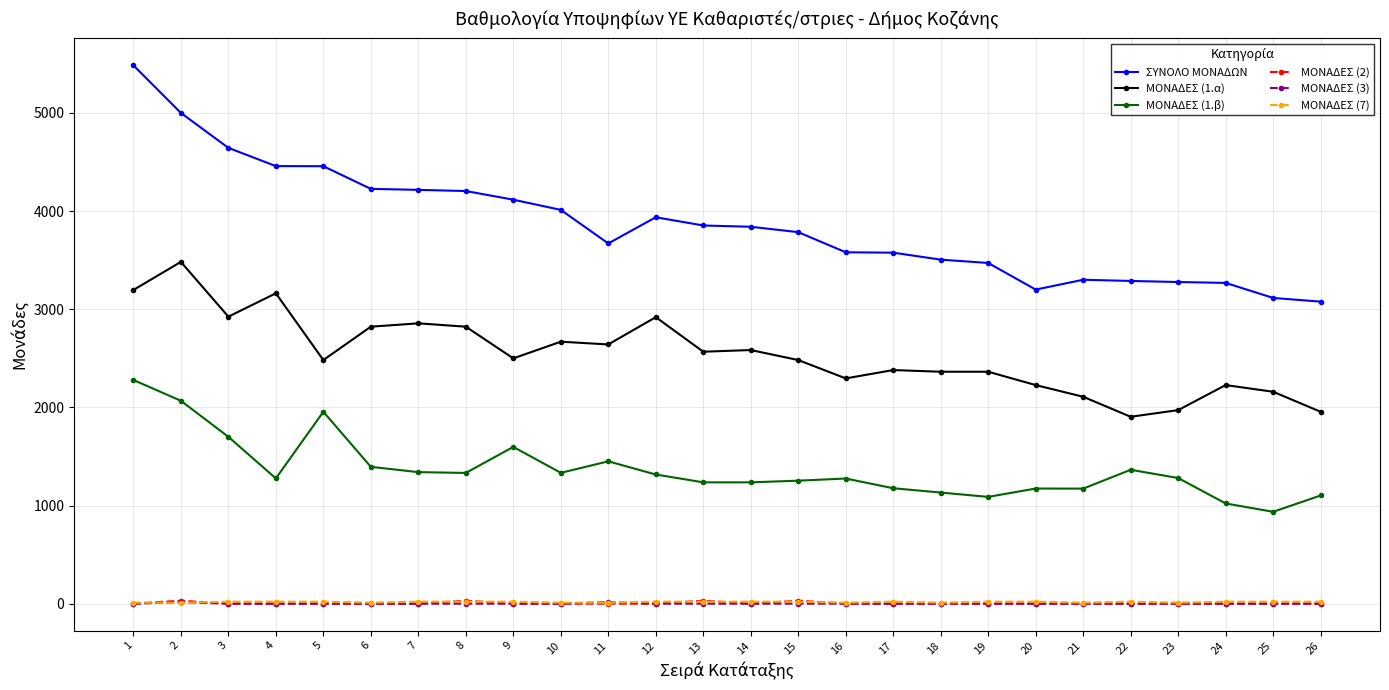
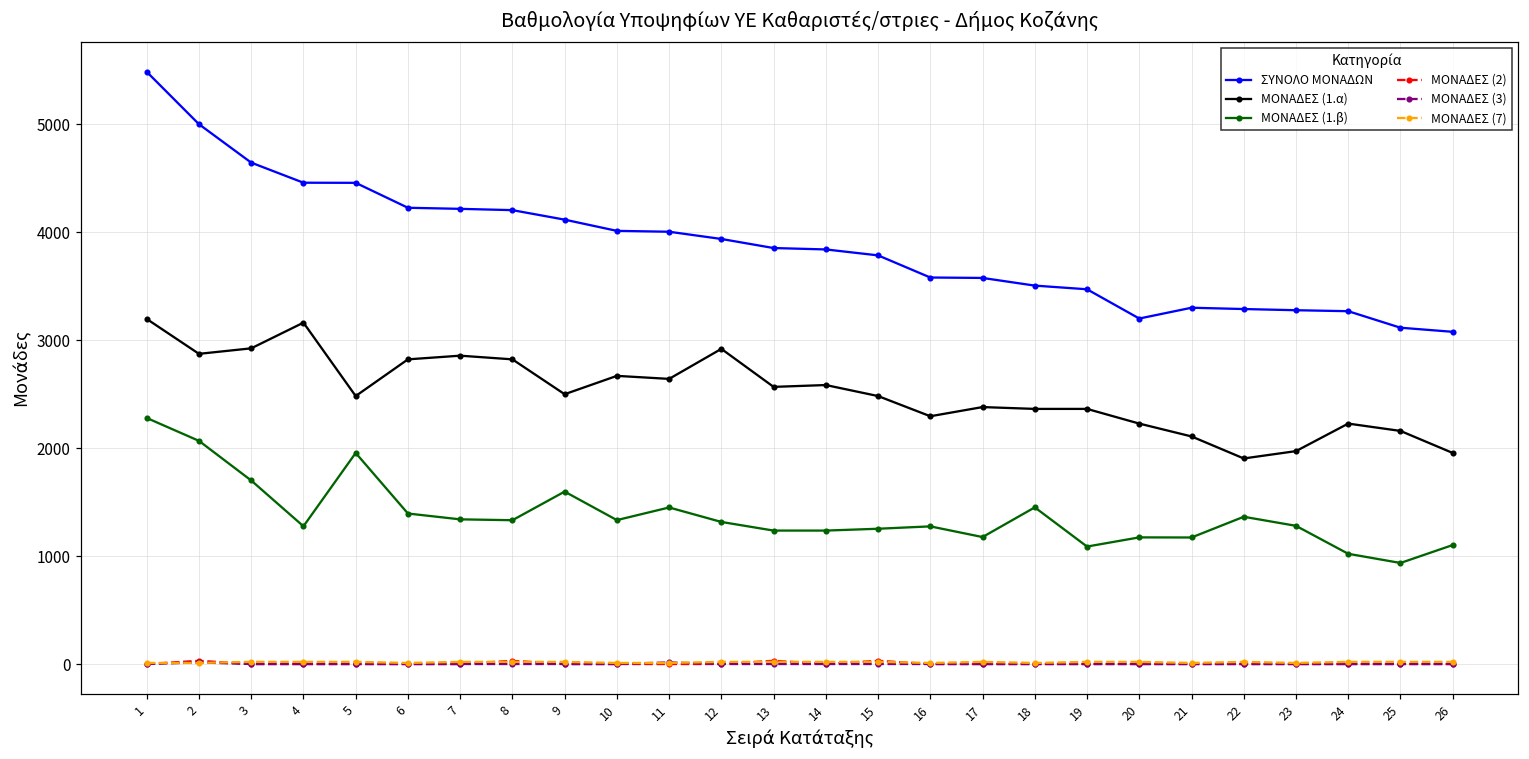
ΜΟΝΑΔΕΣ (1.α), 2: 3500 -> 2900
ΣΥΝΟΛΟ ΜΟΝΑΔΩΝ, 11: 3700 -> 4000
ΜΟΝΑΔΕΣ (1.β), 18: 1100 -> 1500
